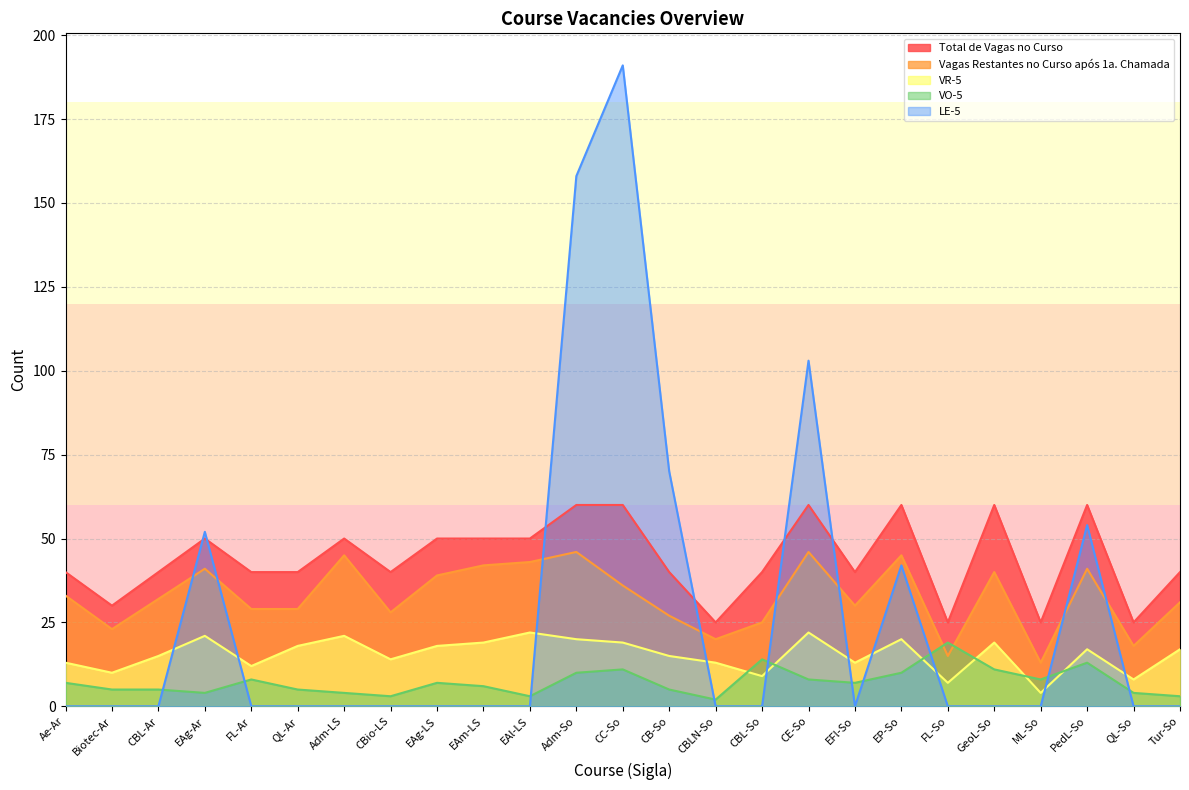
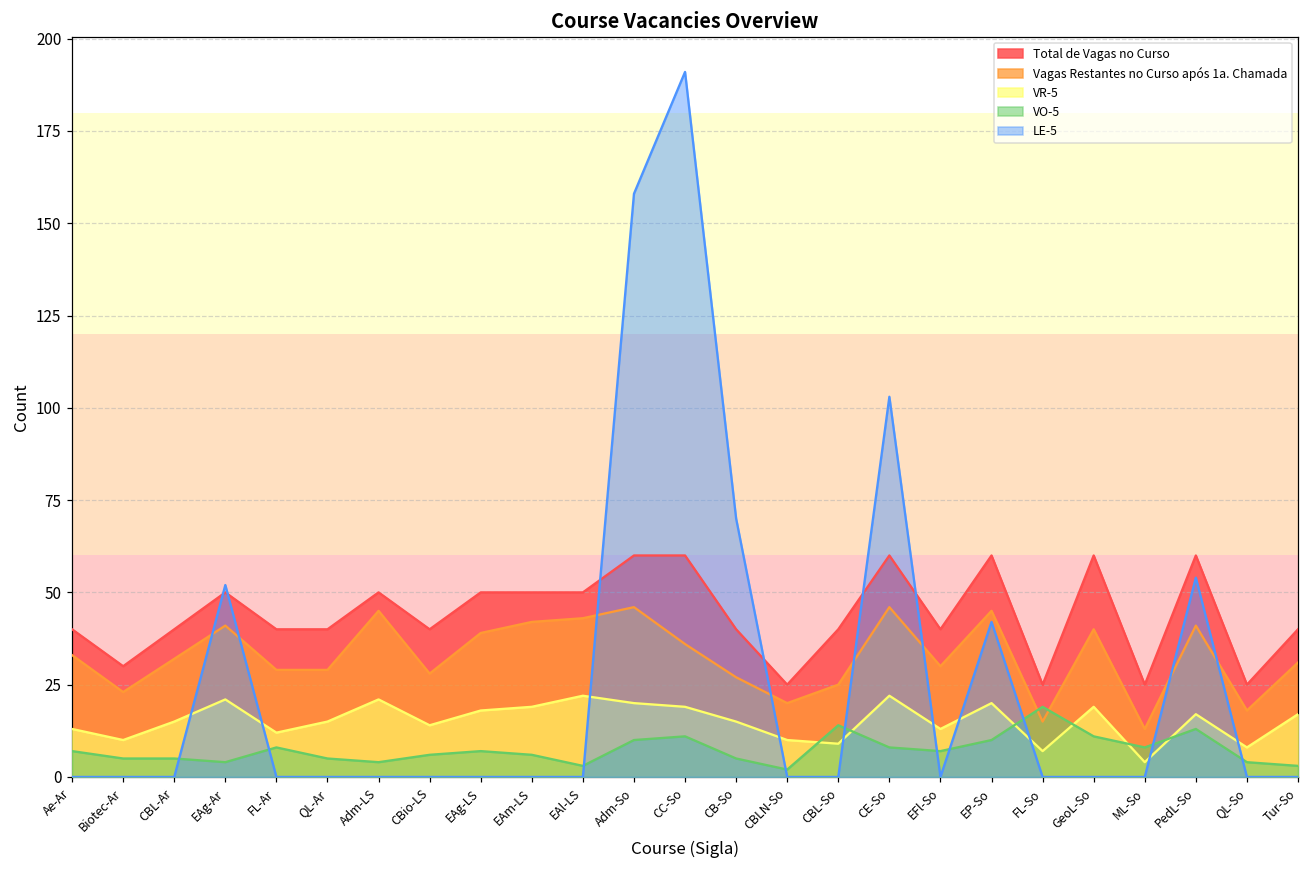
VR-5, QL-Ar: 18 -> 15
VO-5, CBio-LS: 3 -> 6
VR-5, CBLN-So: 13 -> 10
